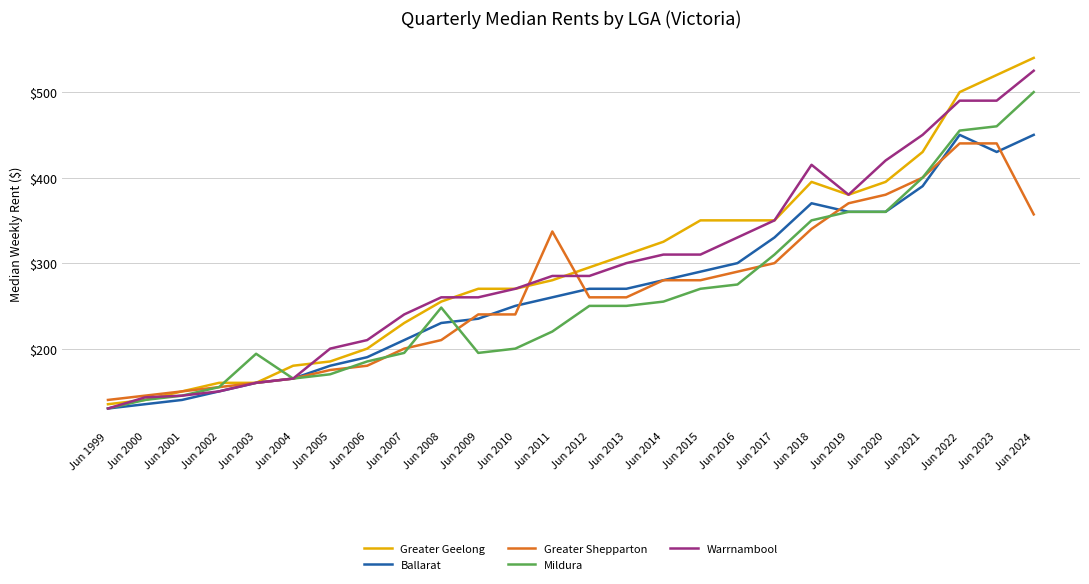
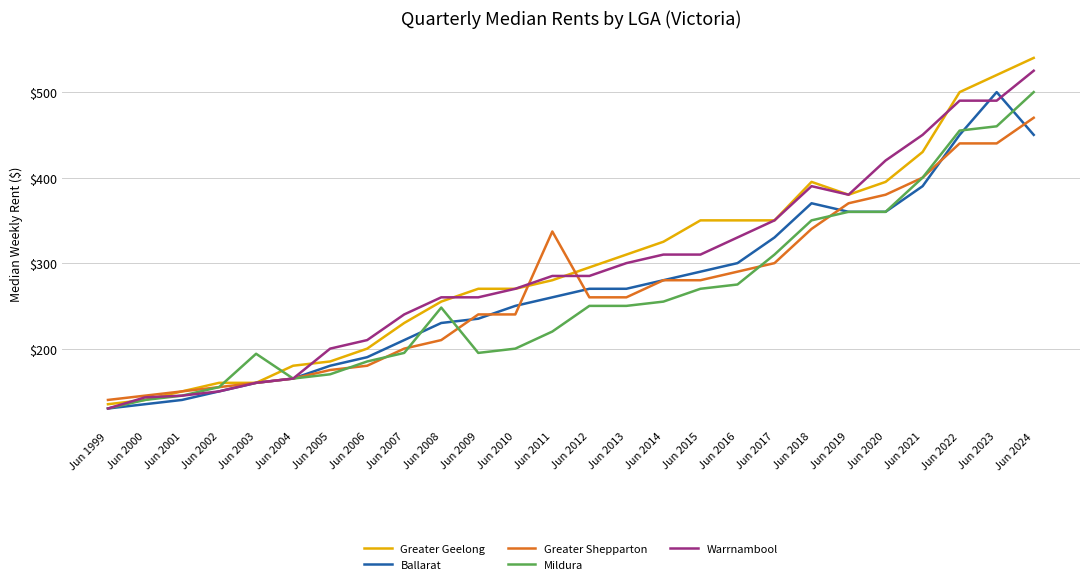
Warrnambool, Jun 2018: $420 -> $390
Ballarat, Jun 2023: $430 -> $500
Greater Shepparton, Jun 2024: $360 -> $470
